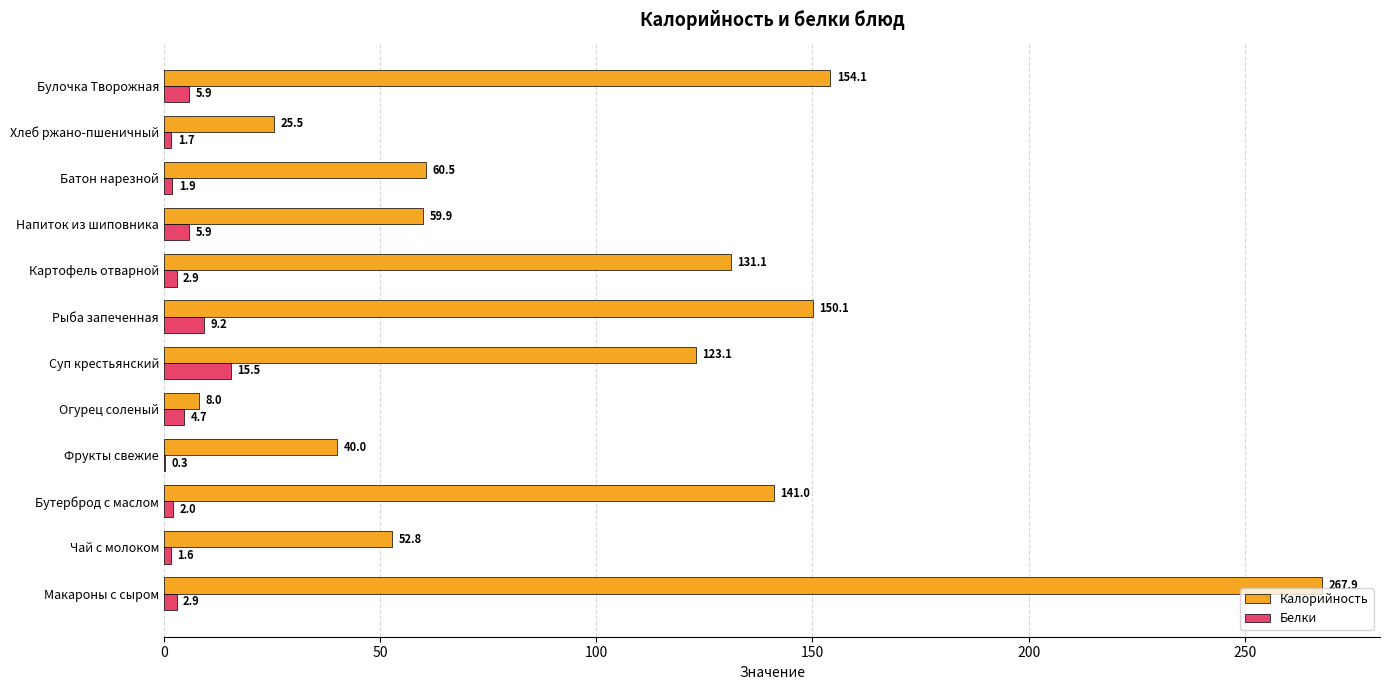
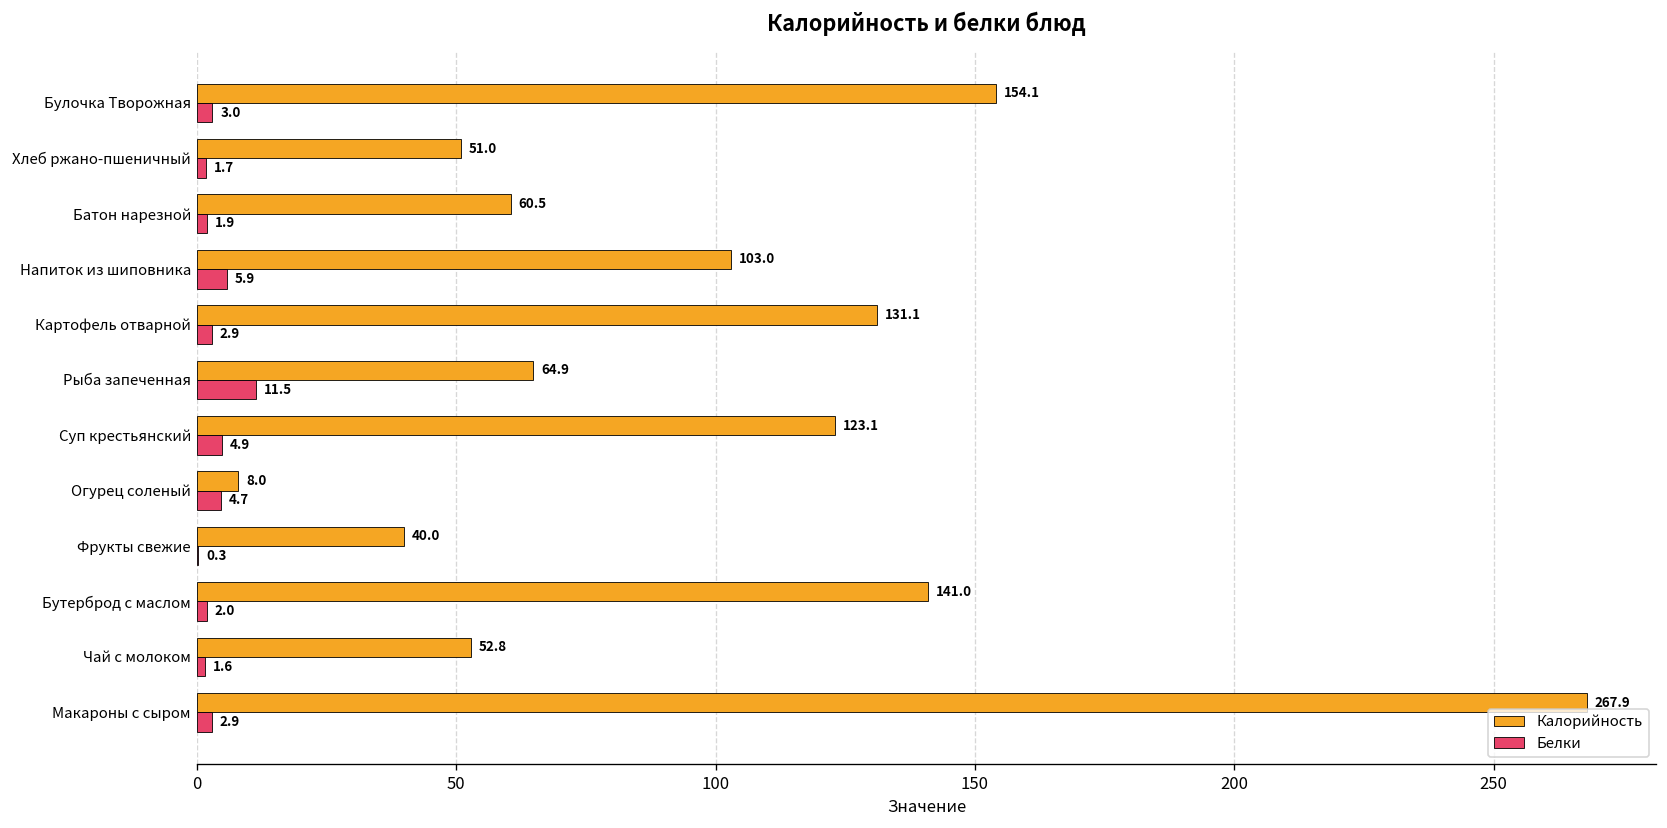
Белки, Булочка Творожная: 5.9 -> 3.0
Калорийность, Хлеб ржано-пшеничный: 25.5 -> 51.0
Калорийность, Напиток из шиповника: 59.9 -> 103.0
Калорийность, Рыба запеченная: 150.1 -> 64.9
Белки, Рыба запеченная: 9.2 -> 11.5
Белки, Суп крестьянский: 15.5 -> 4.9
